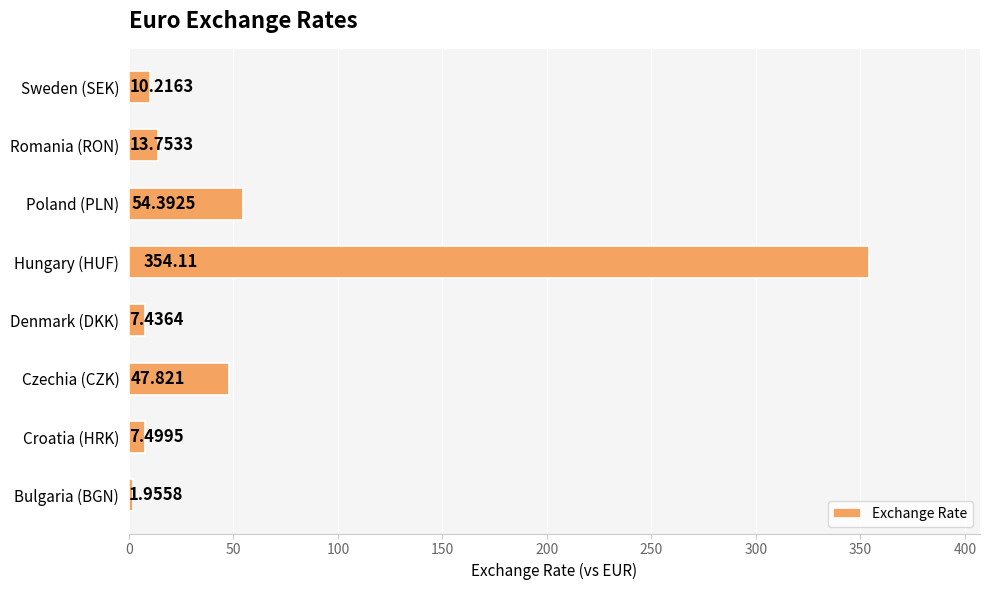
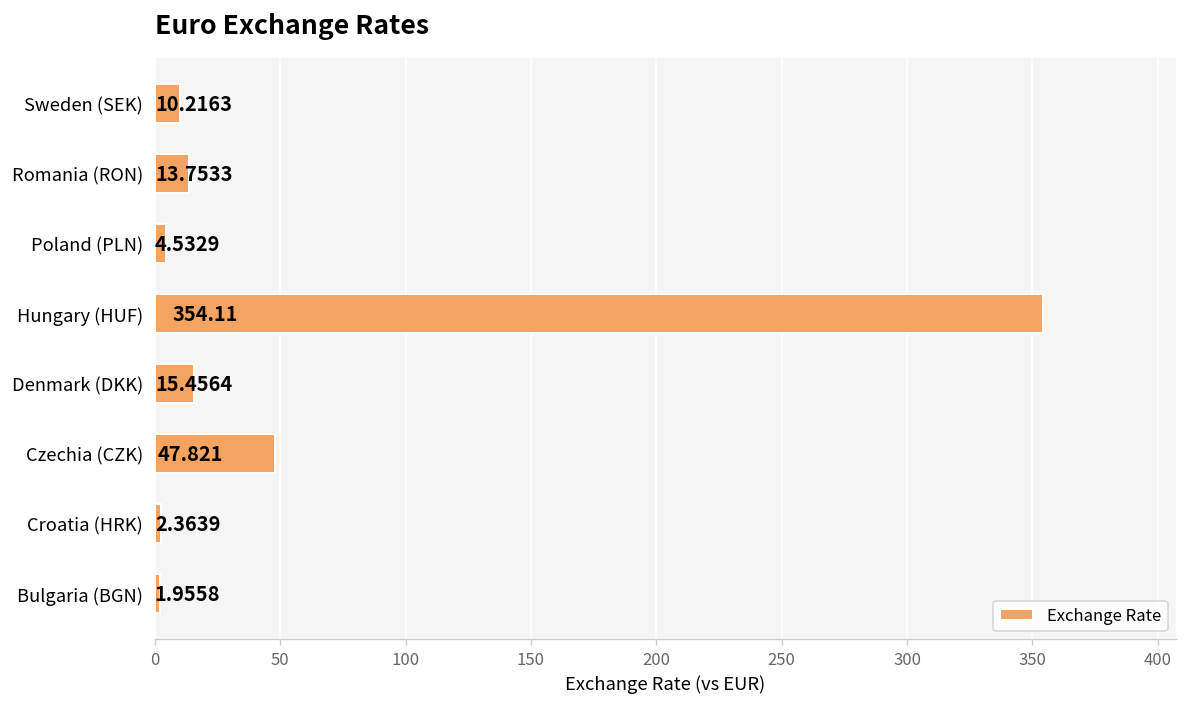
Poland (PLN): 54.3925 -> 4.5329
Denmark (DKK): 7.4364 -> 15.4564
Croatia (HRK): 7.4995 -> 2.3639
